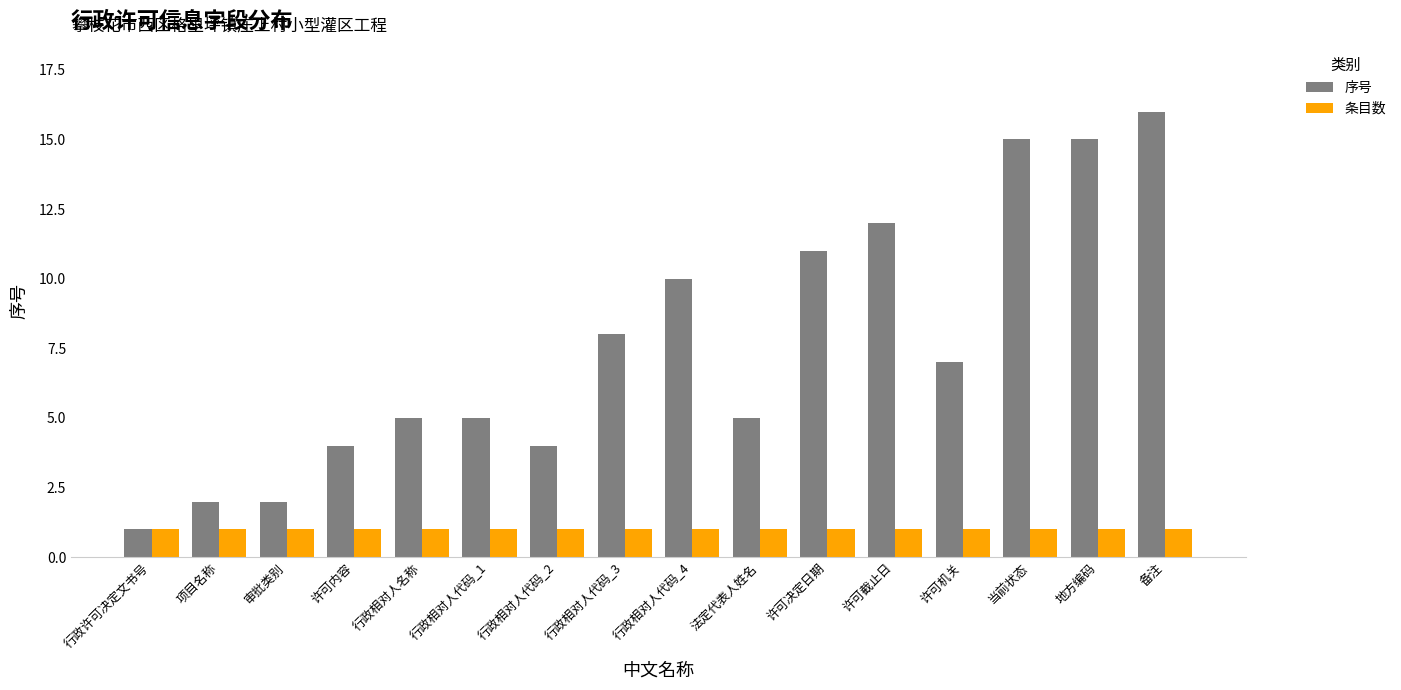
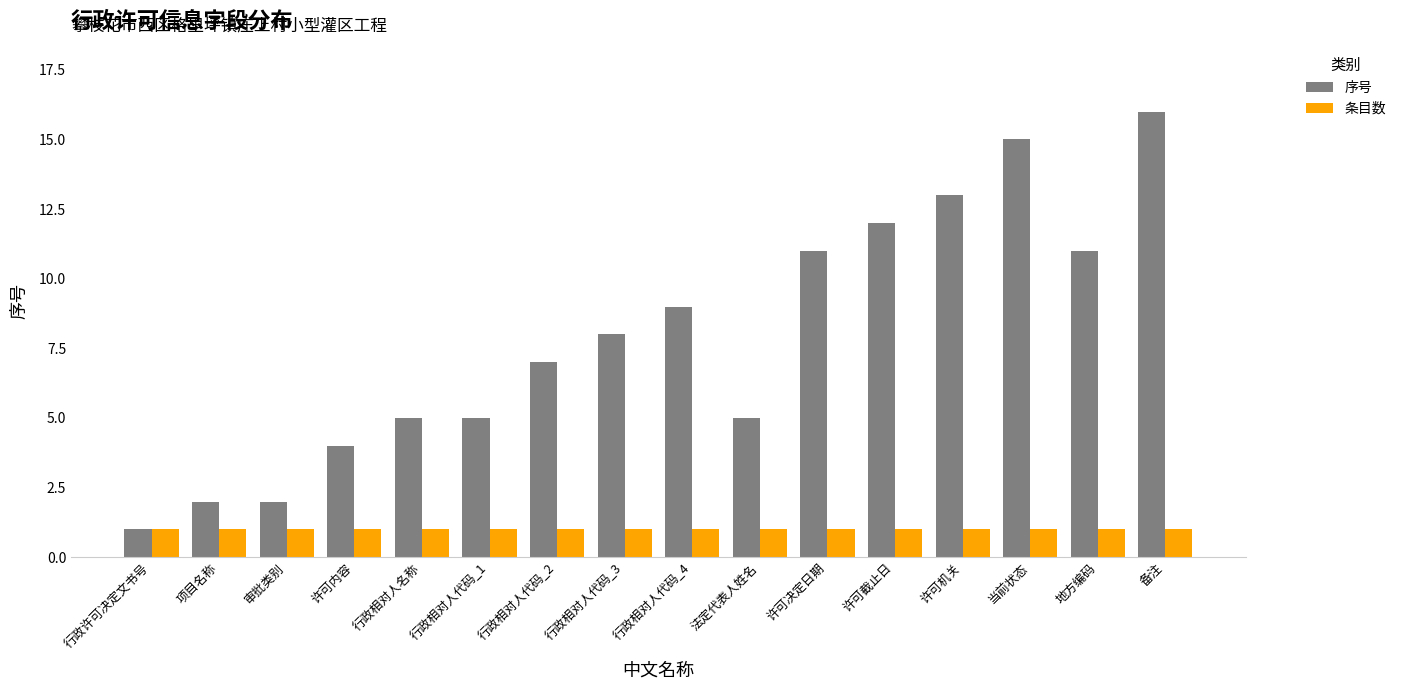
序号, 行政相对人代码_2: 4 -> 7
序号, 行政相对人代码_4: 10 -> 9
序号, 许可机关: 7 -> 13
序号, 地方编码: 15 -> 11
